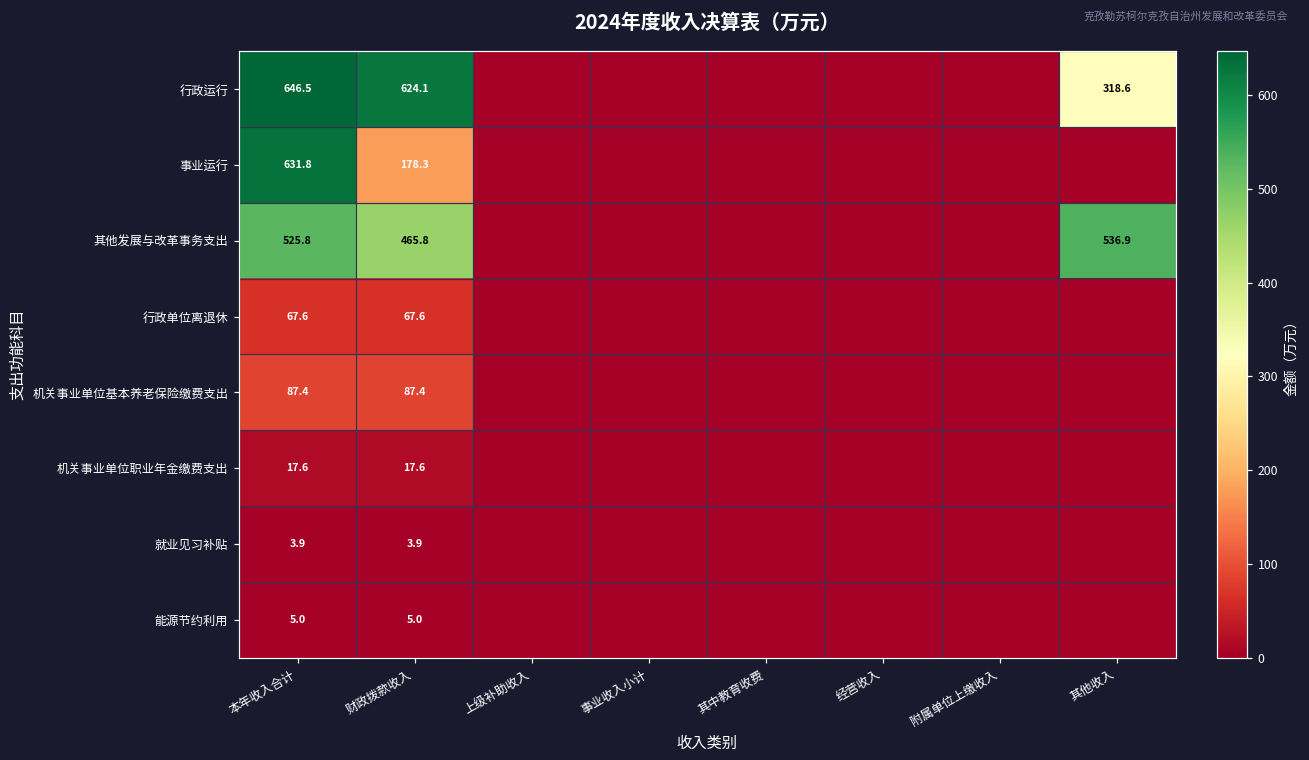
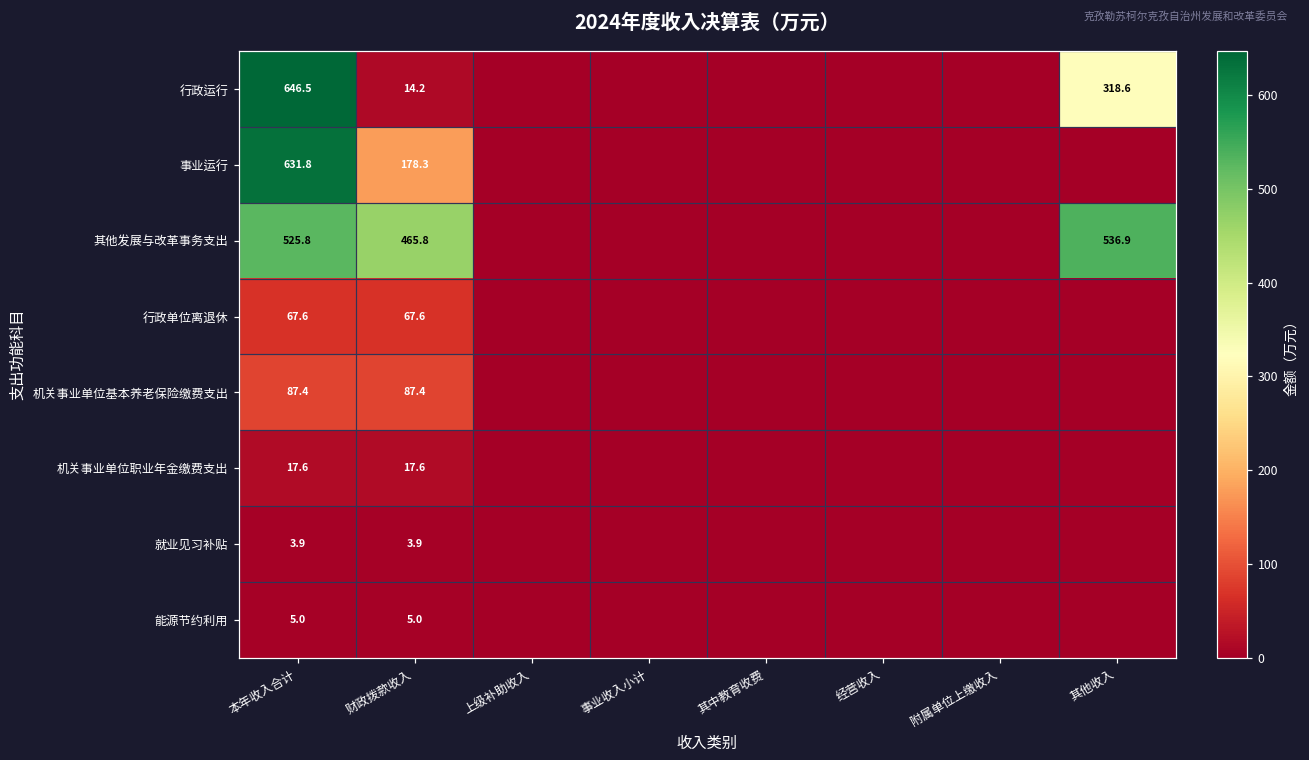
行政运行, 财政拨款收入: 624.1 -> 14.2
